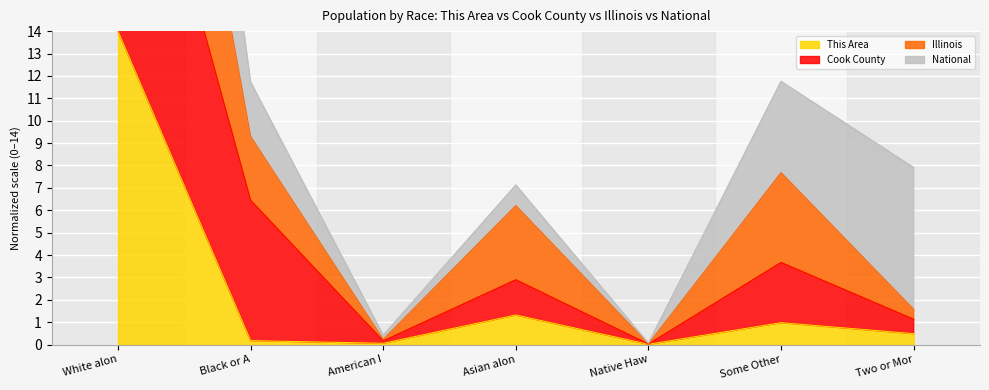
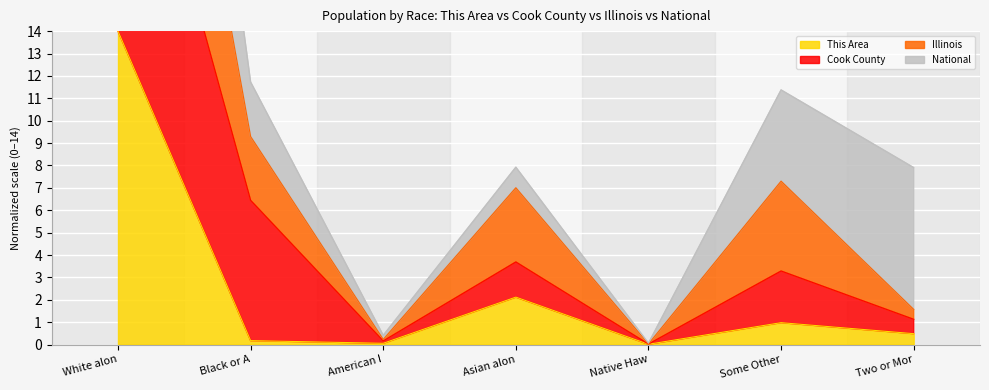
This Area, Asian alon: 1.3 -> 2.1
Cook County, Some Other: 2.7 -> 2.3
